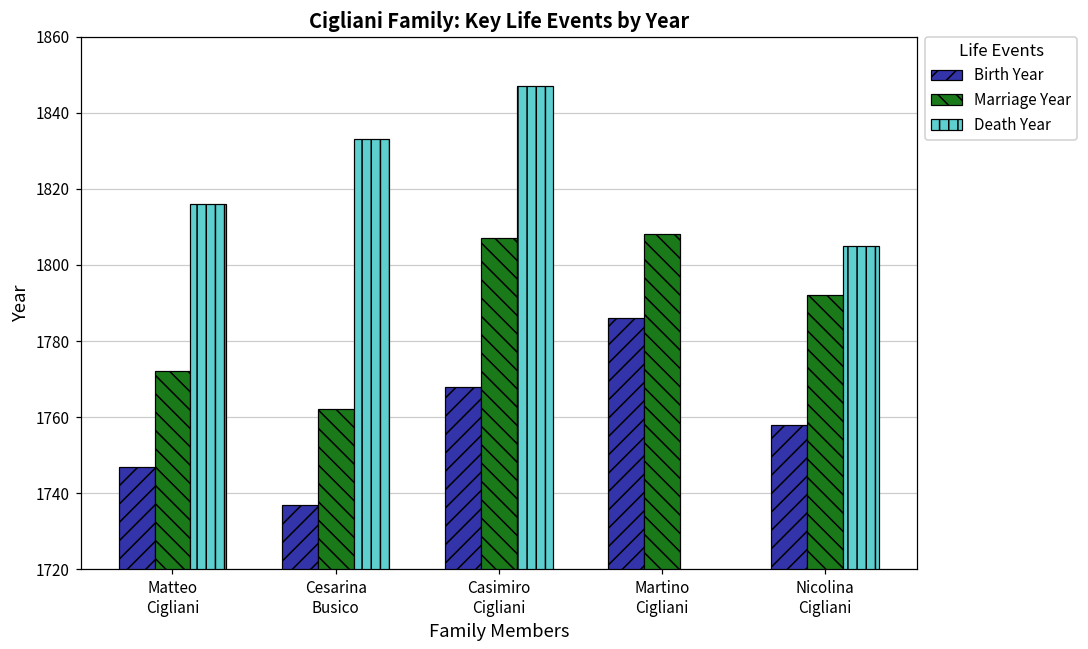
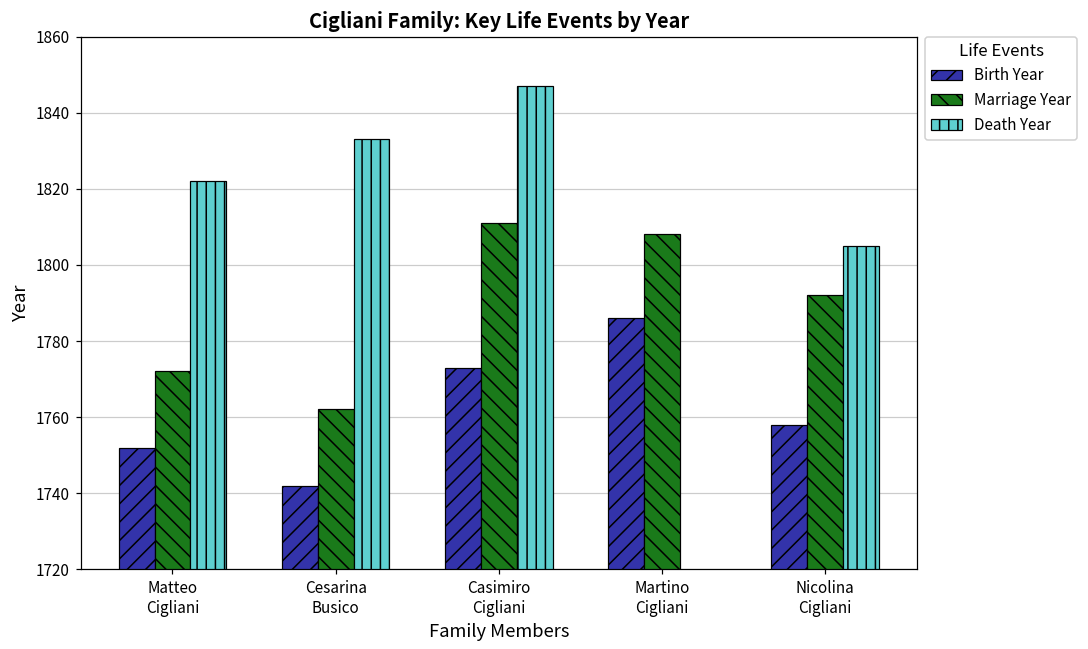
Birth Year, Matteo Cigliani: 1747 -> 1752
Death Year, Matteo Cigliani: 1816 -> 1822
Birth Year, Cesarina Busico: 1737 -> 1742
Birth Year, Casimiro Cigliani: 1768 -> 1773
Marriage Year, Casimiro Cigliani: 1807 -> 1811
